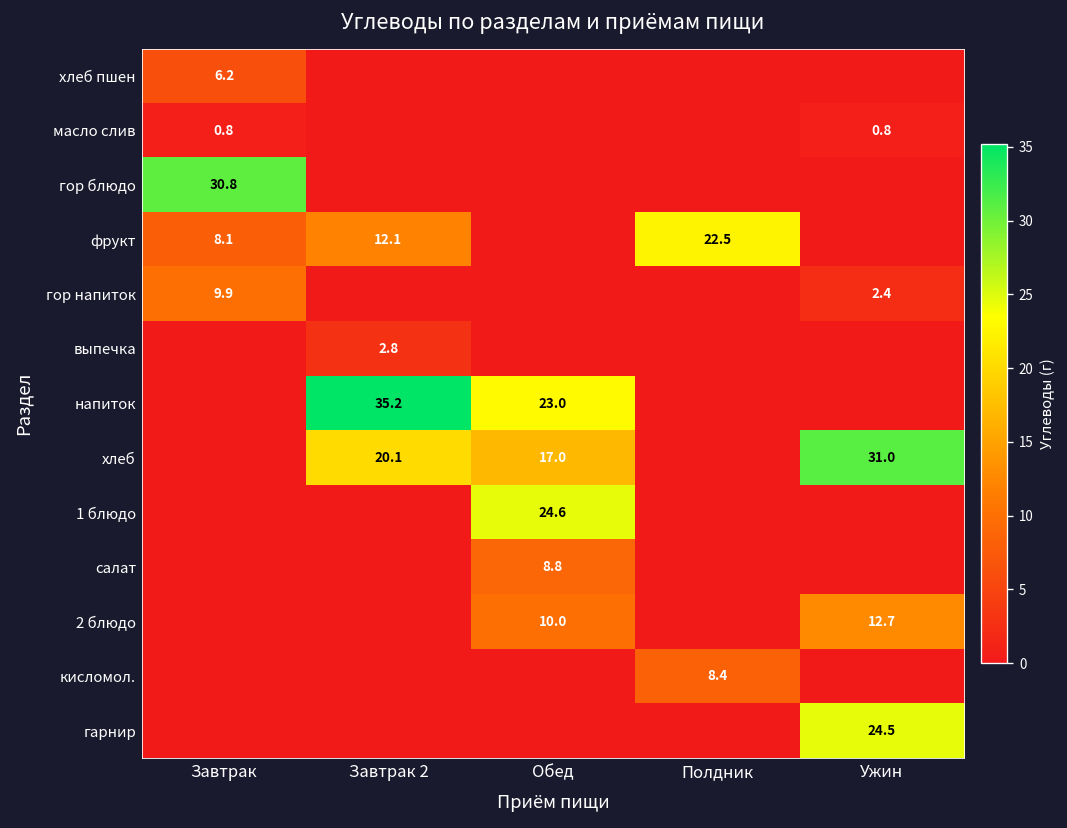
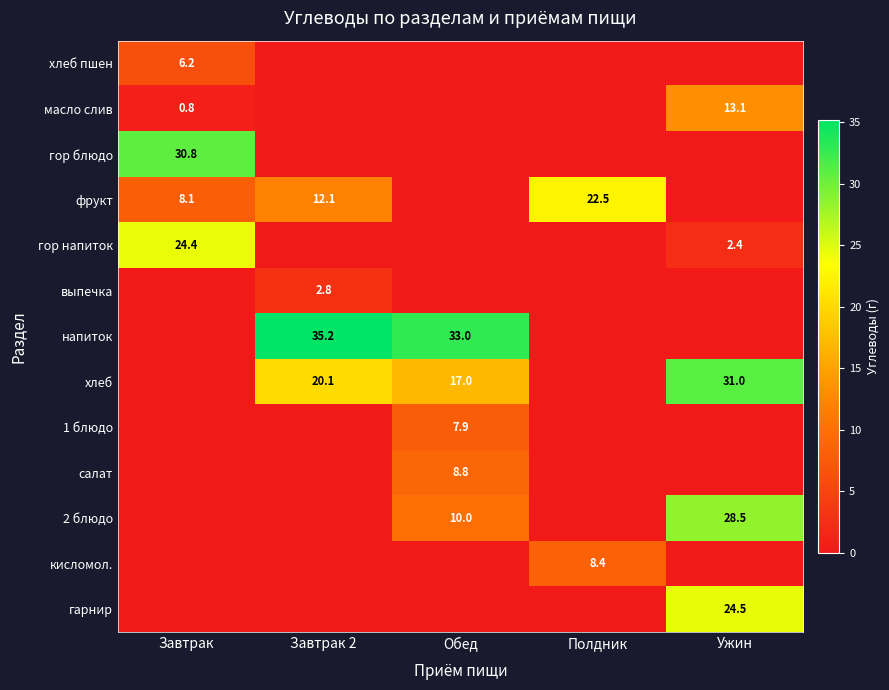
масло слив, Ужин: 0.8 -> 13.1
гор напиток, Завтрак: 9.9 -> 24.4
напиток, Обед: 23.0 -> 33.0
1 блюдо, Обед: 24.6 -> 7.9
2 блюдо, Ужин: 12.7 -> 28.5
